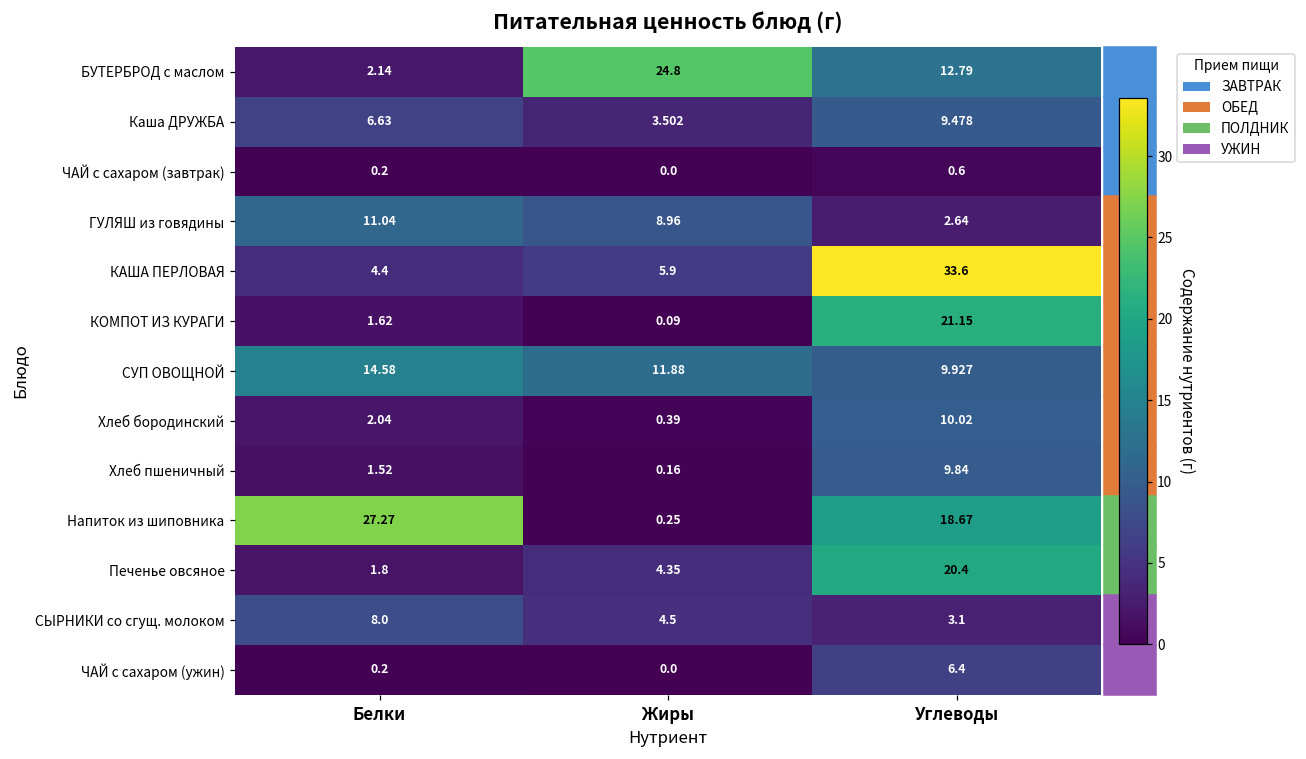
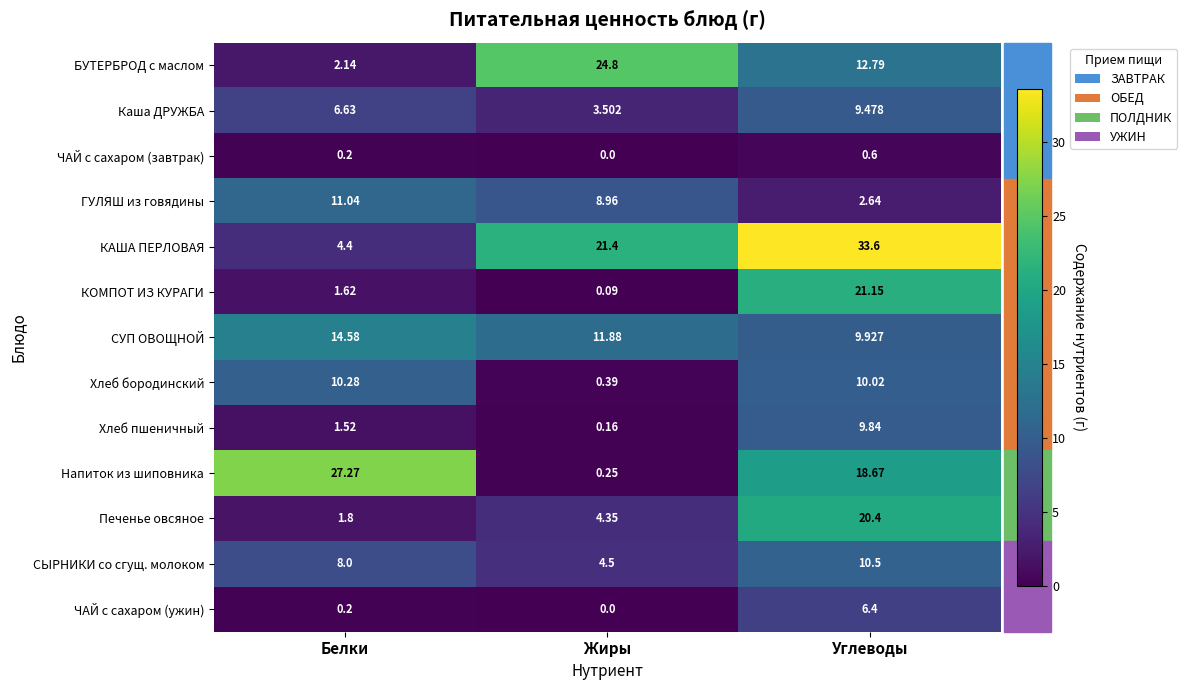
КАША ПЕРЛОВАЯ, Жиры: 5.9 -> 21.4
Хлеб бородинский, Белки: 2.04 -> 10.28
СЫРНИКИ со сгущ. молоком, Углеводы: 3.1 -> 10.5
